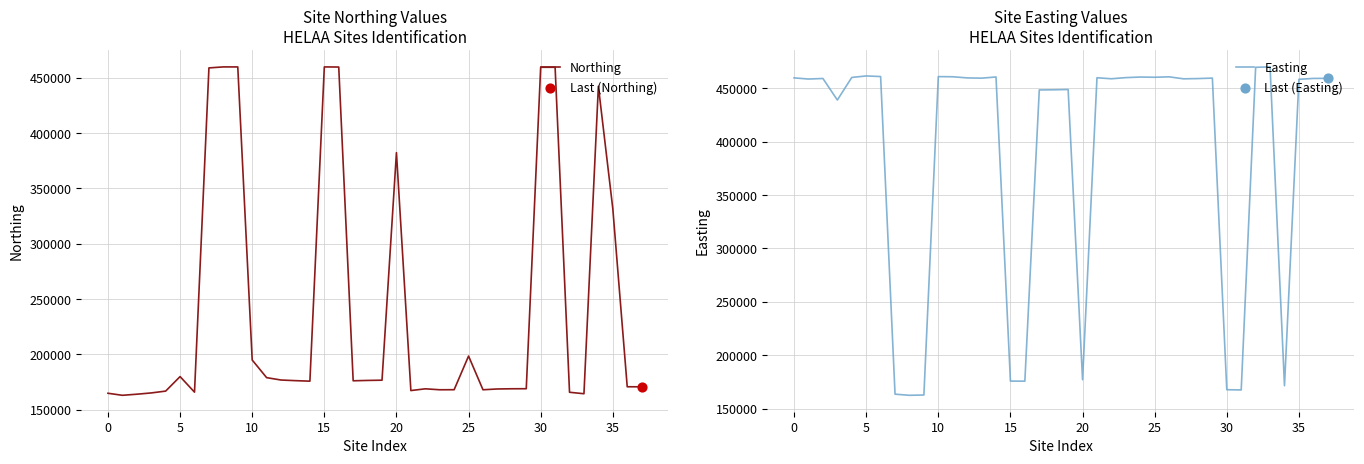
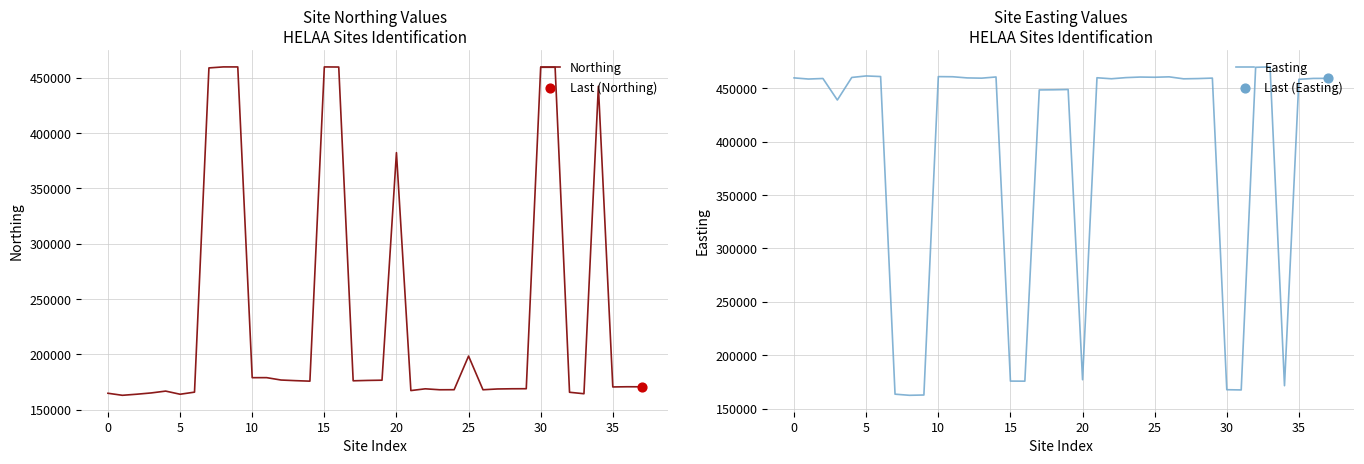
Site Northing Values HELAA Sites Identification, Northing, 5: 180000 -> 164000
Site Northing Values HELAA Sites Identification, Northing, 10: 195000 -> 179000
Site Northing Values HELAA Sites Identification, Northing, 35: 332000 -> 171000
